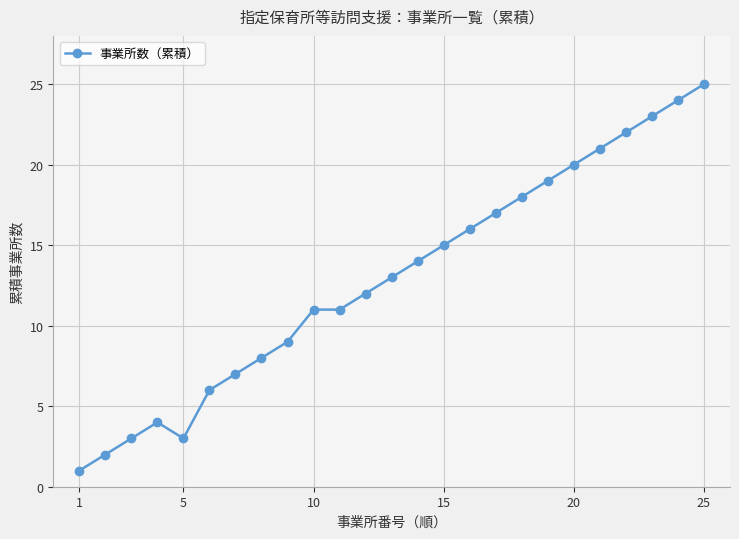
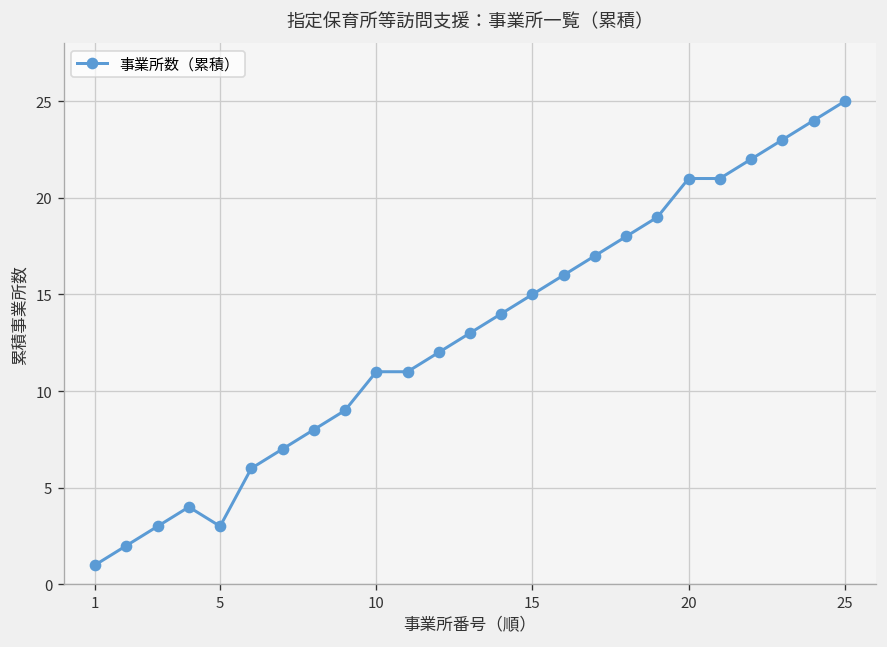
20: 20 -> 21
